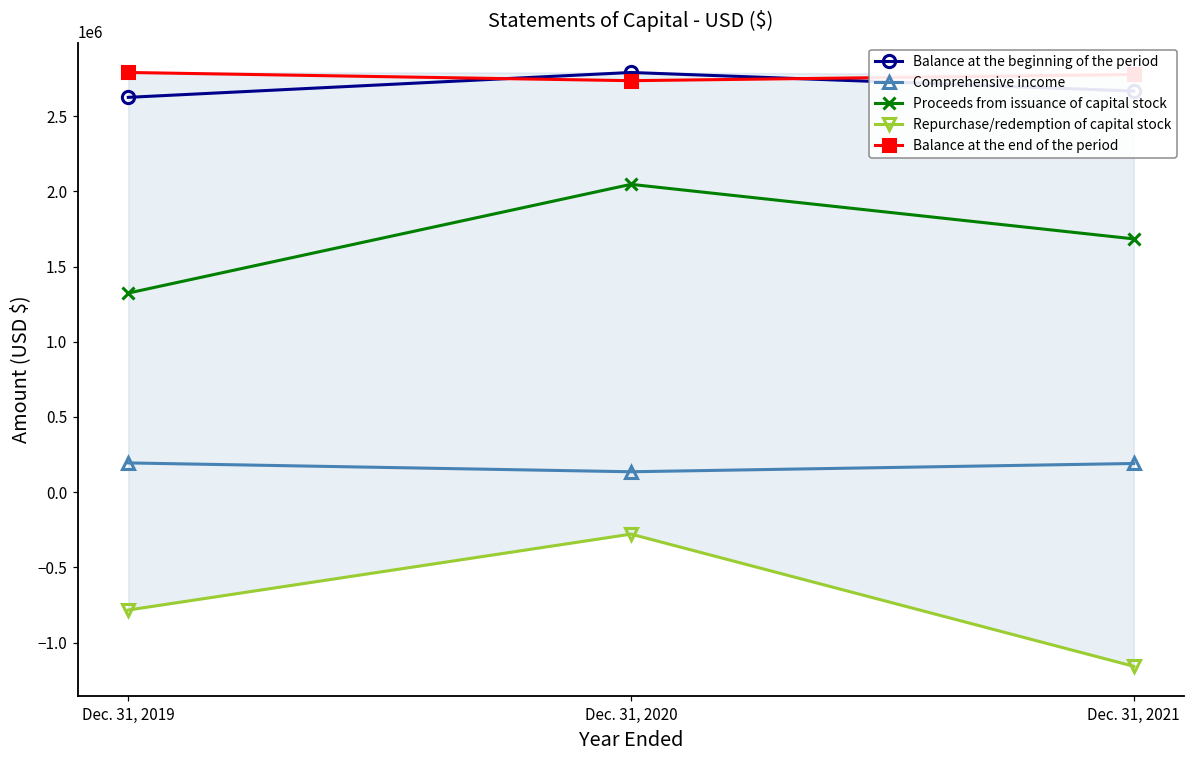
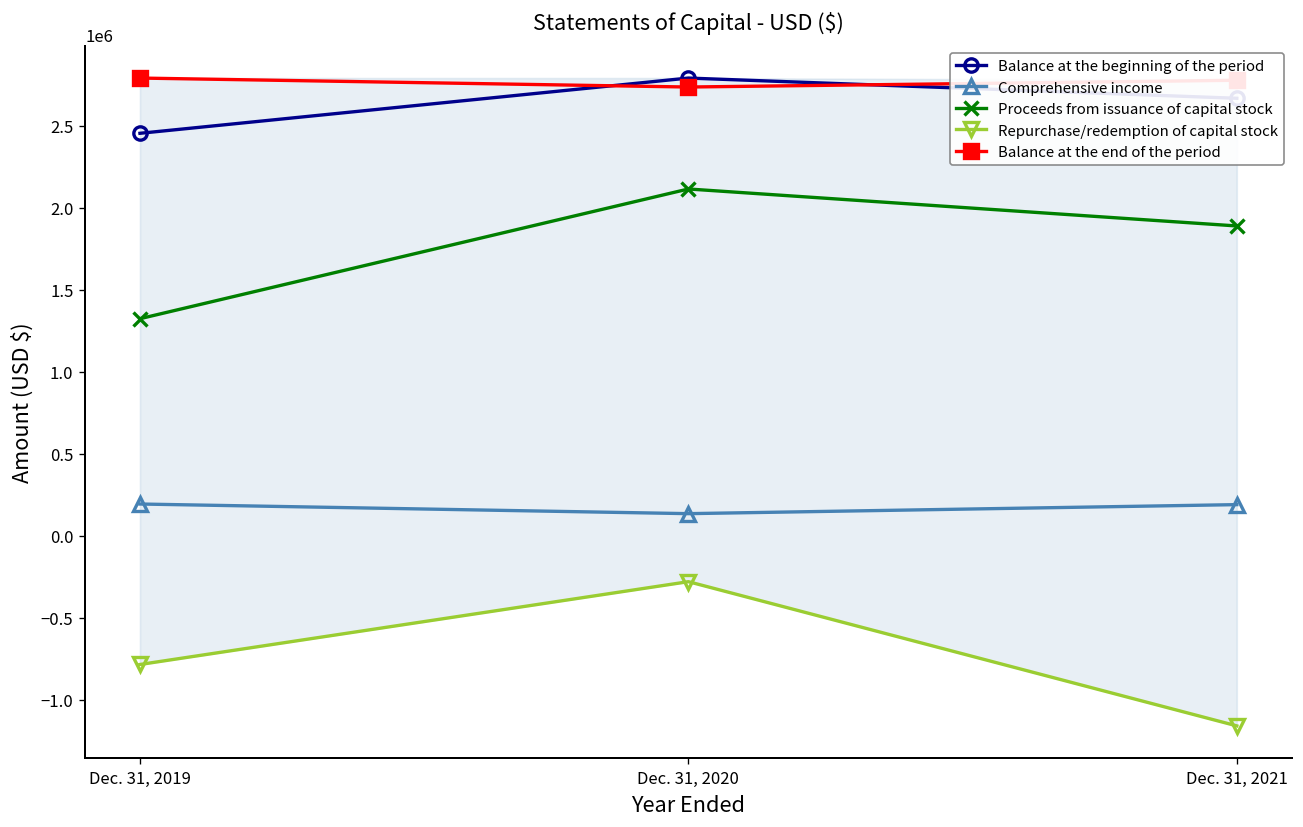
Balance at the beginning of the period, Dec. 31, 2019: 2630000 -> 2450000
Proceeds from issuance of capital stock, Dec. 31, 2020: 2050000 -> 2110000
Proceeds from issuance of capital stock, Dec. 31, 2021: 1680000 -> 1890000
